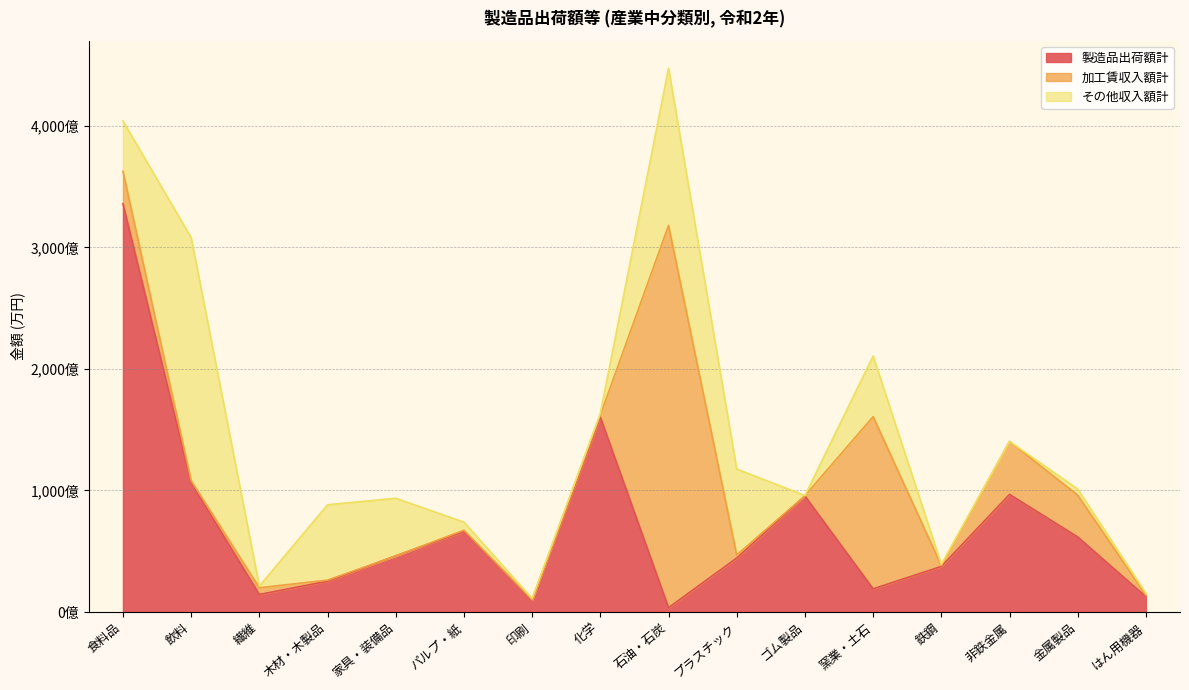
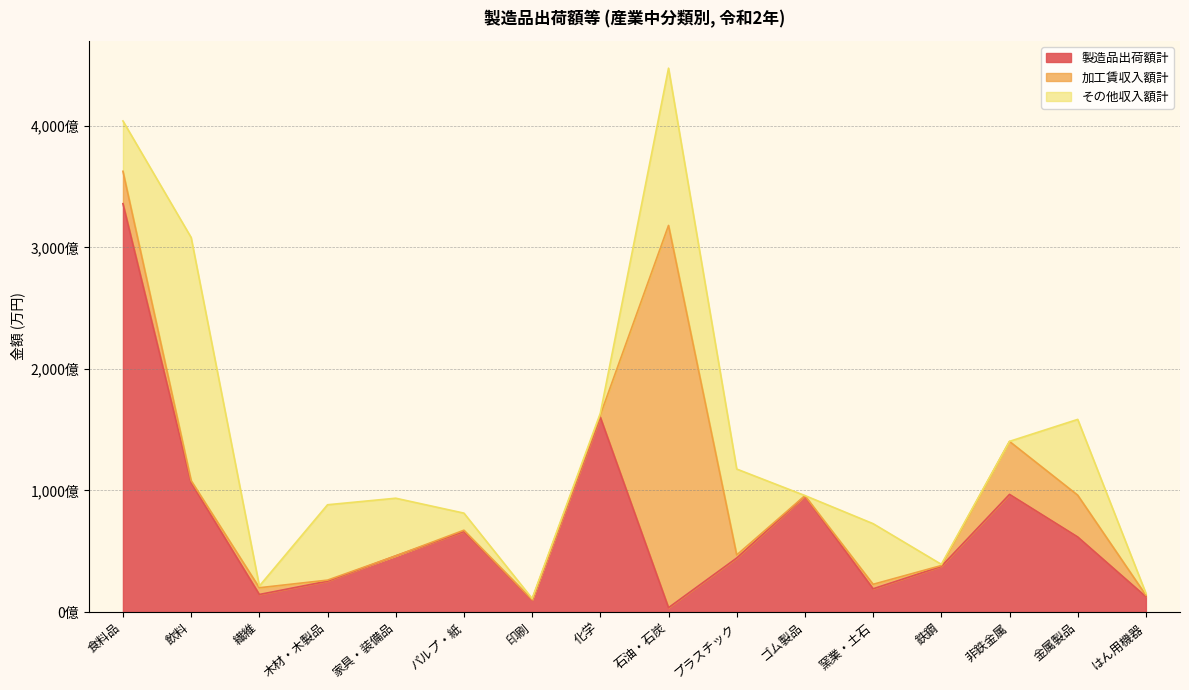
その他収入額計, パルプ・紙: 70億 -> 140億
加工賃収入額計, 窯業・土石: 1,420億 -> 40億
その他収入額計, 金属製品: 50億 -> 620億
